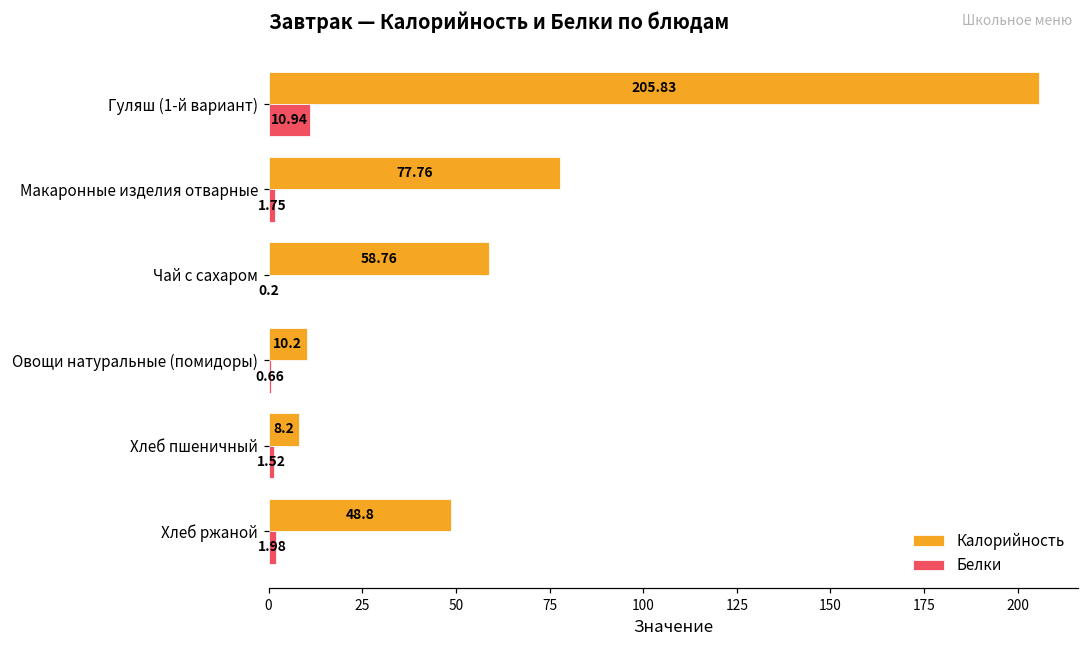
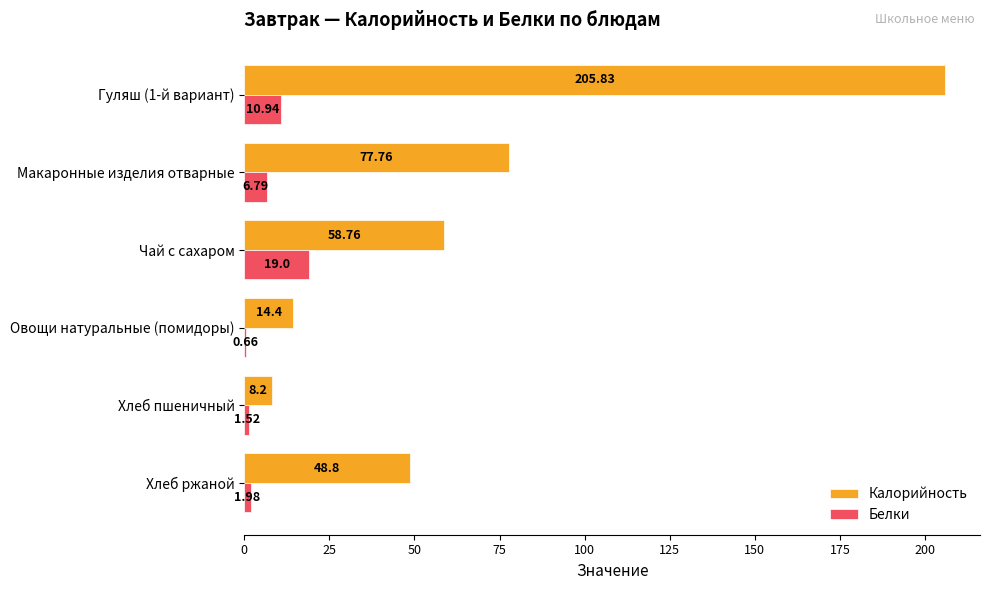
Белки, Макаронные изделия отварные: 1.75 -> 6.79
Белки, Чай с сахаром: 0.2 -> 19.0
Калорийность, Овощи натуральные (помидоры): 10.2 -> 14.4
